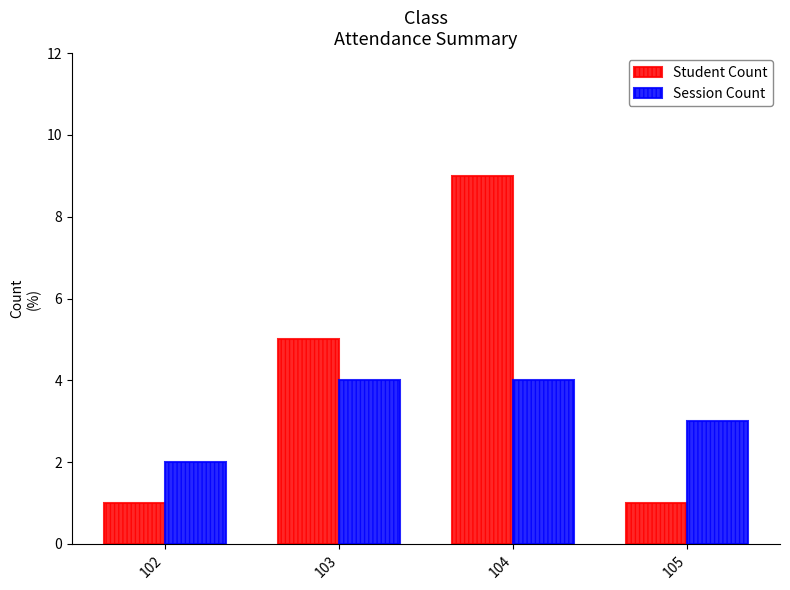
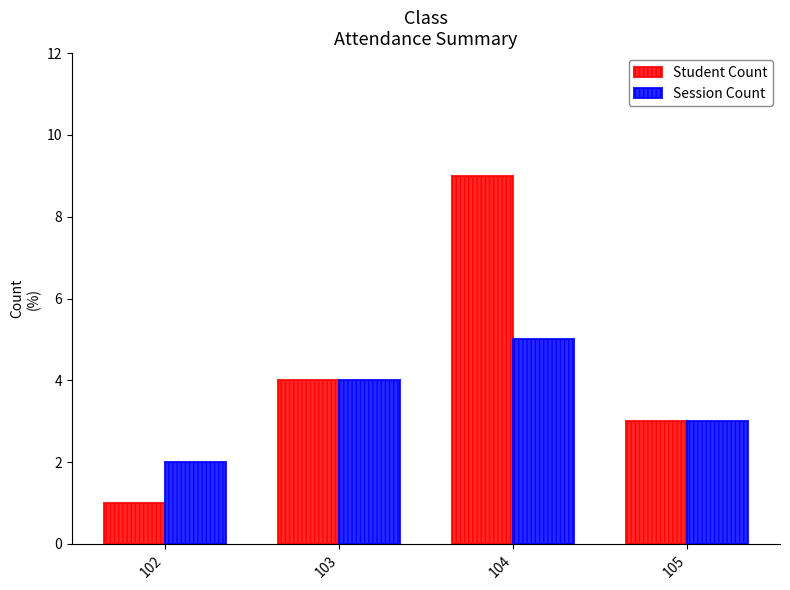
Student Count, 103: 5 -> 4
Session Count, 104: 4 -> 5
Student Count, 105: 1 -> 3
